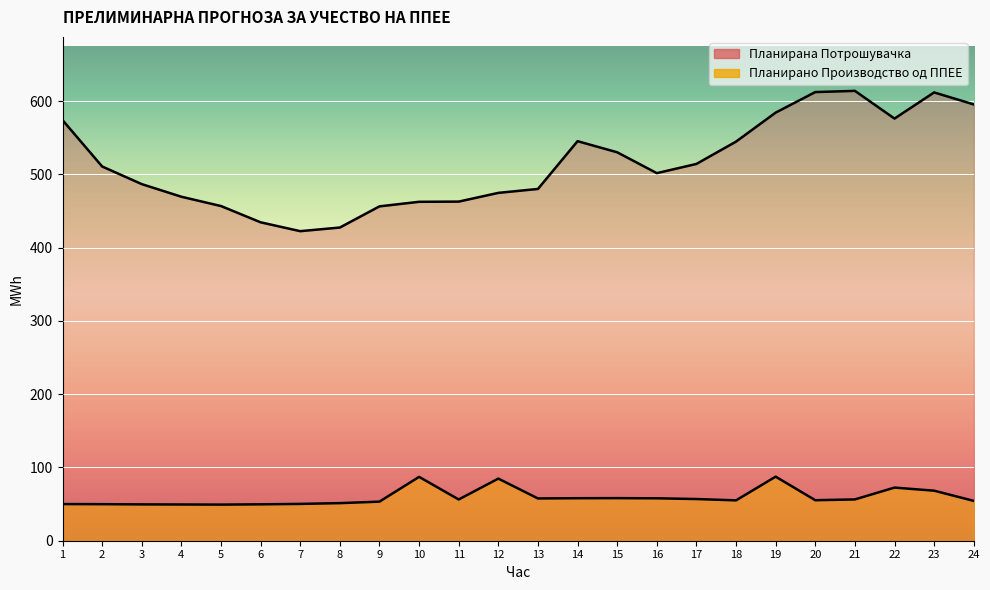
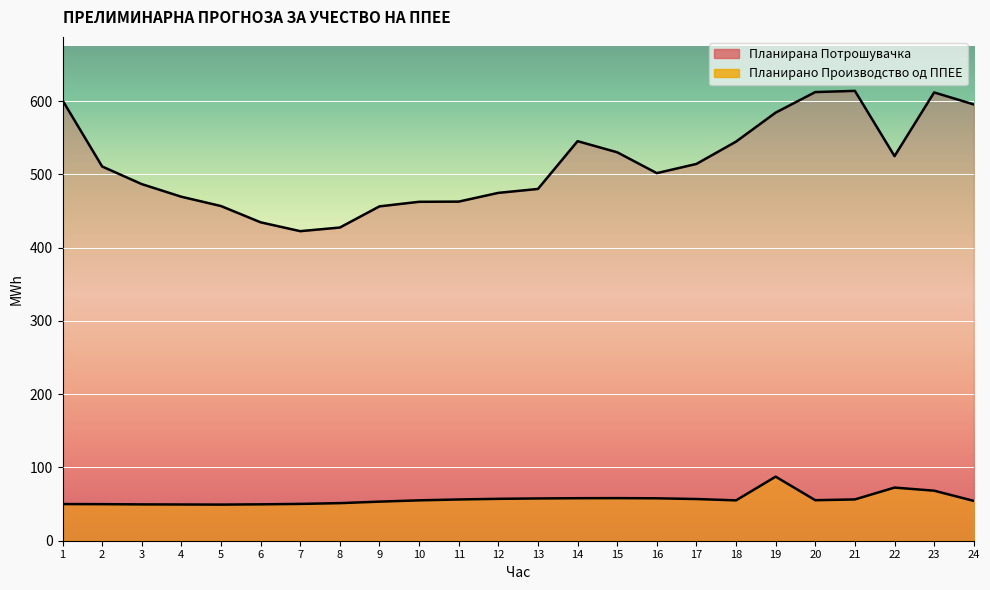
Планирана Потрошувачка, 1: 570 -> 600
Планирано Производство од ППЕЕ, 10: 90 -> 60
Планирано Производство од ППЕЕ, 12: 80 -> 60
Планирана Потрошувачка, 22: 580 -> 520
